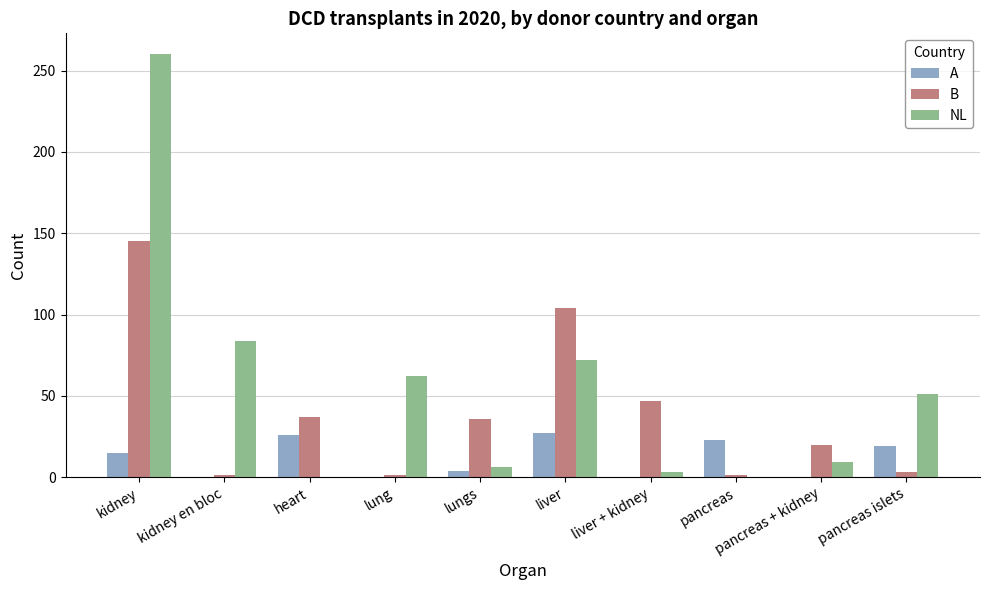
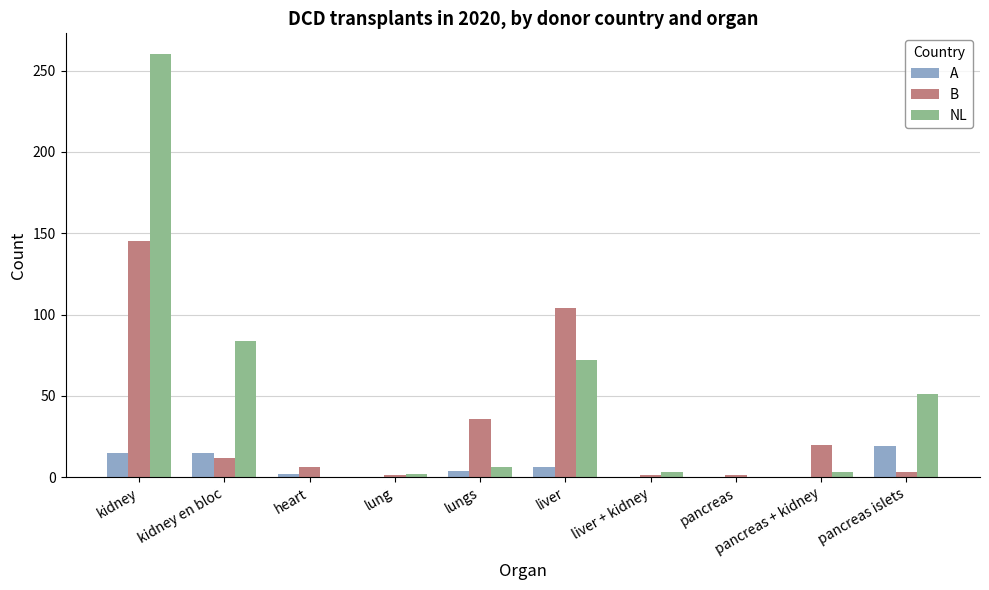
A, kidney en bloc: 0 -> 15
B, kidney en bloc: 1 -> 12
A, heart: 26 -> 2
B, heart: 37 -> 6
NL, lung: 62 -> 2
A, liver: 27 -> 6
B, liver + kidney: 47 -> 1
A, pancreas: 23 -> 0
NL, pancreas + kidney: 9 -> 3
